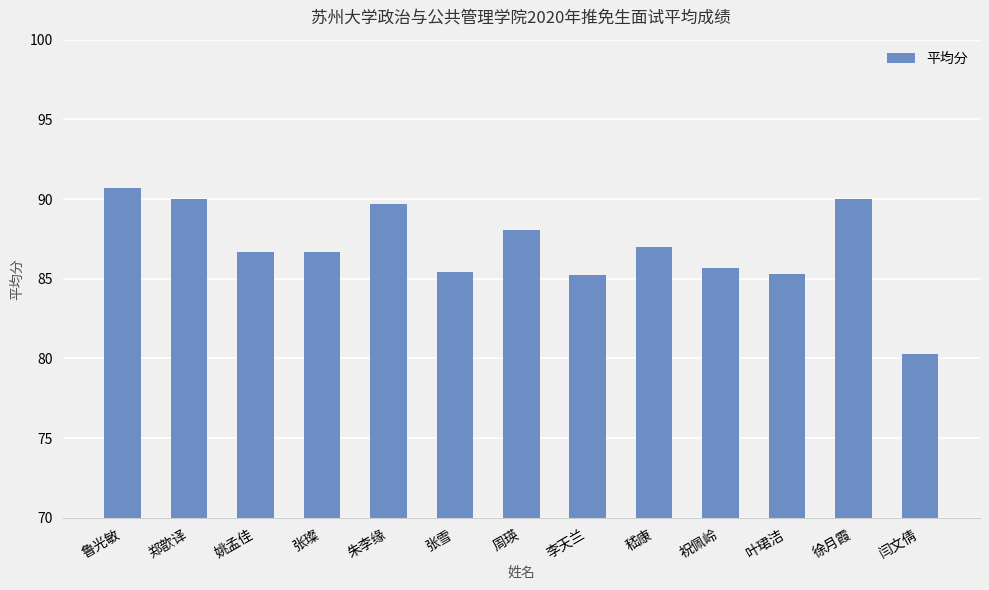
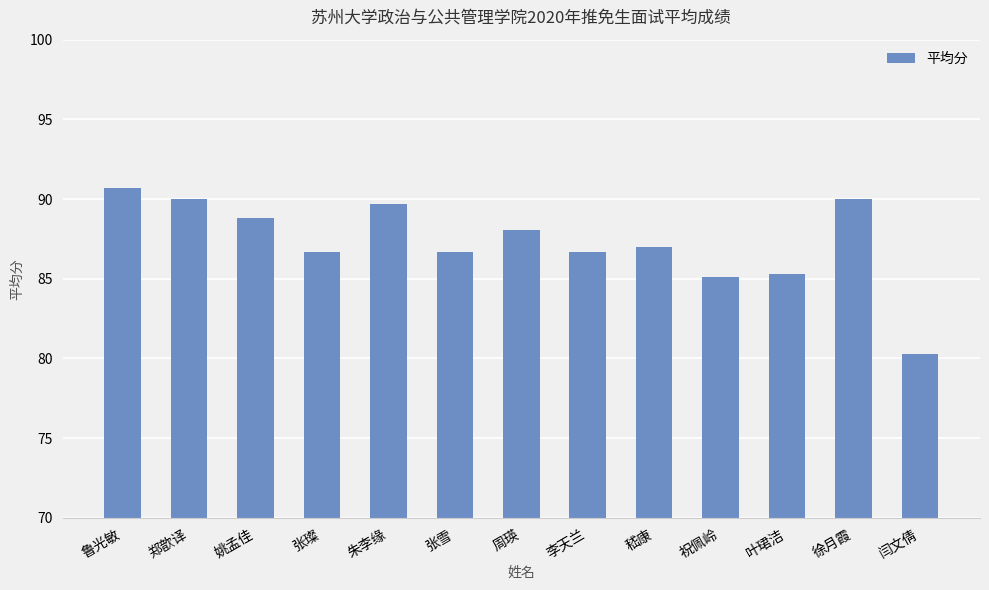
姚孟佳: 86.7 -> 88.8
张雪: 85.4 -> 86.7
李天兰: 85.3 -> 86.7
祝佩岭: 85.7 -> 85.1
